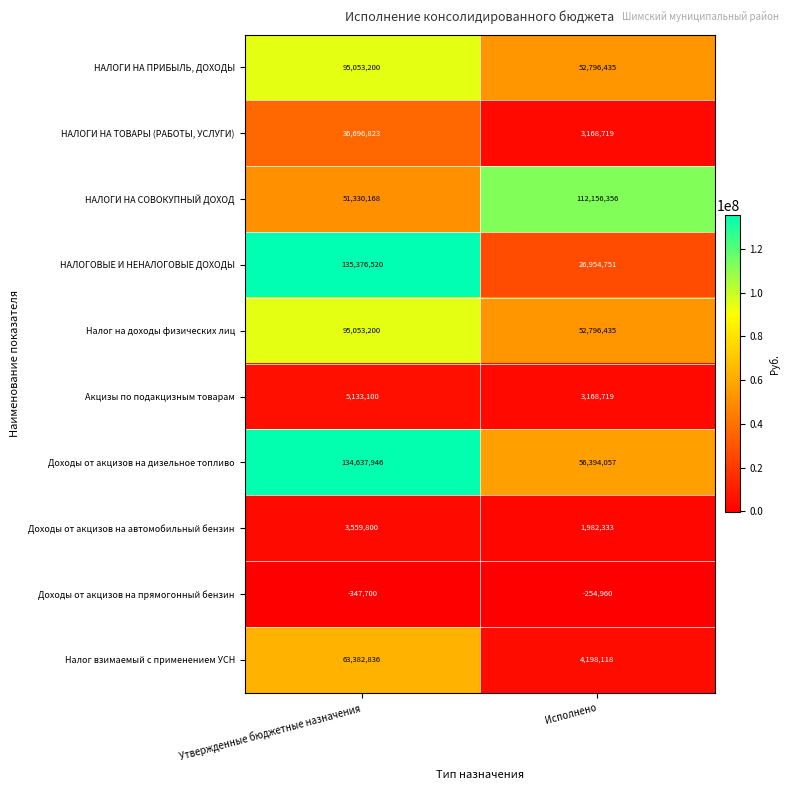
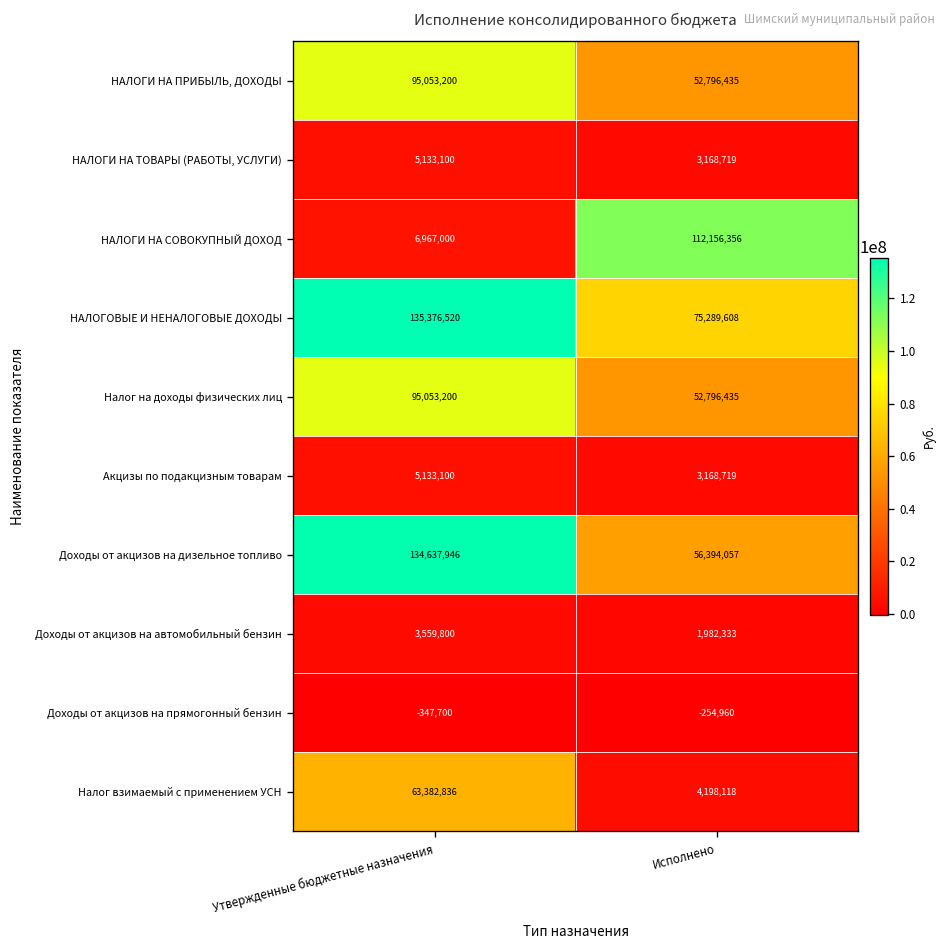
НАЛОГИ НА ТОВАРЫ (РАБОТЫ, УСЛУГИ), Утвержденные бюджетные назначения: 36,696,823 -> 5,133,100
НАЛОГИ НА СОВОКУПНЫЙ ДОХОД, Утвержденные бюджетные назначения: 51,330,168 -> 6,967,000
НАЛОГОВЫЕ И НЕНАЛОГОВЫЕ ДОХОДЫ, Исполнено: 26,954,751 -> 75,289,608
